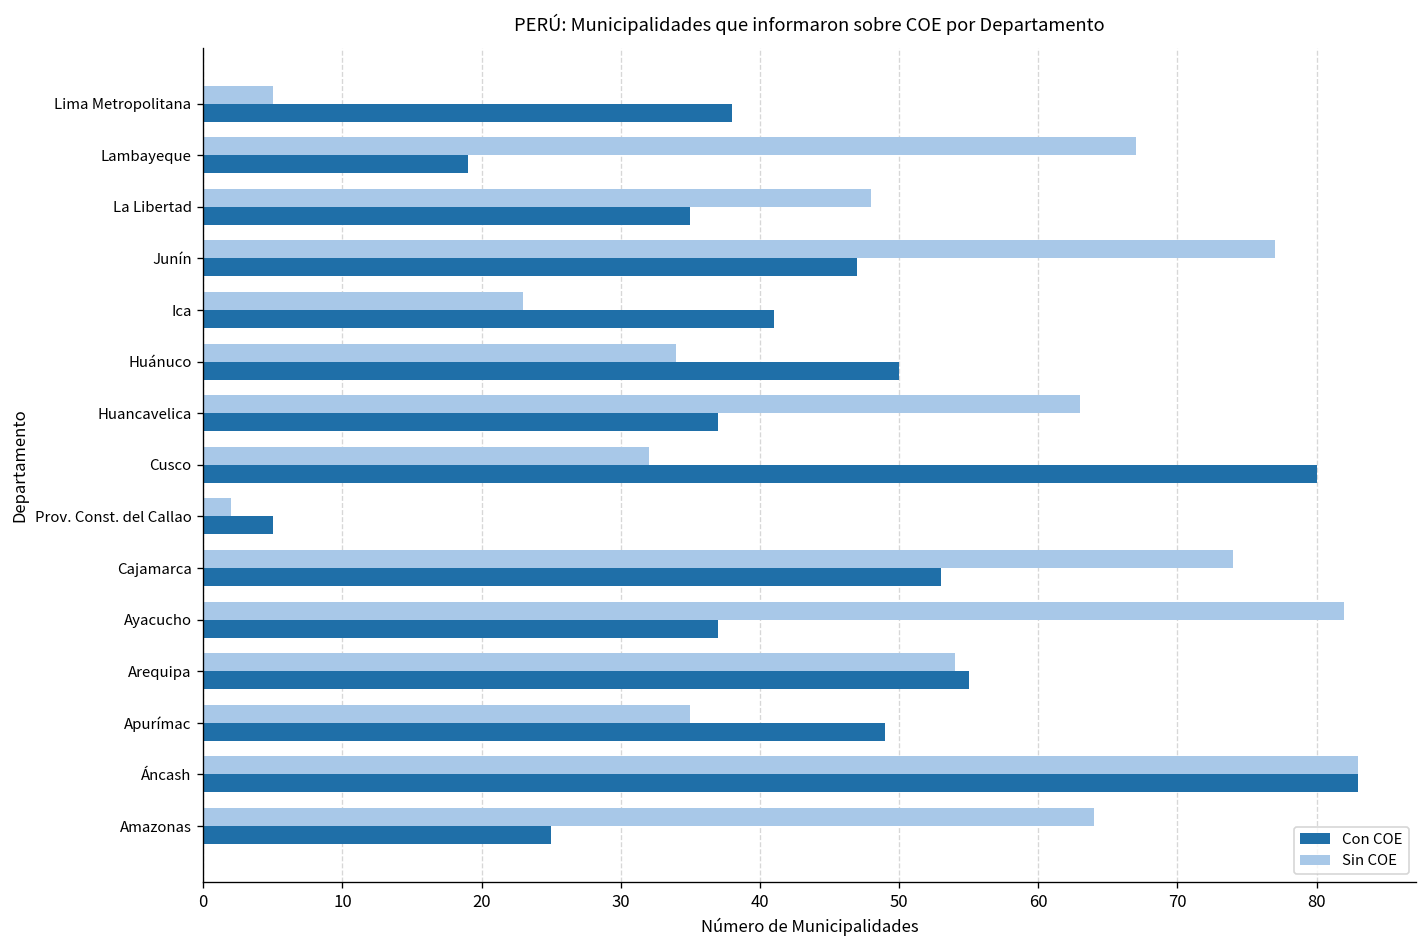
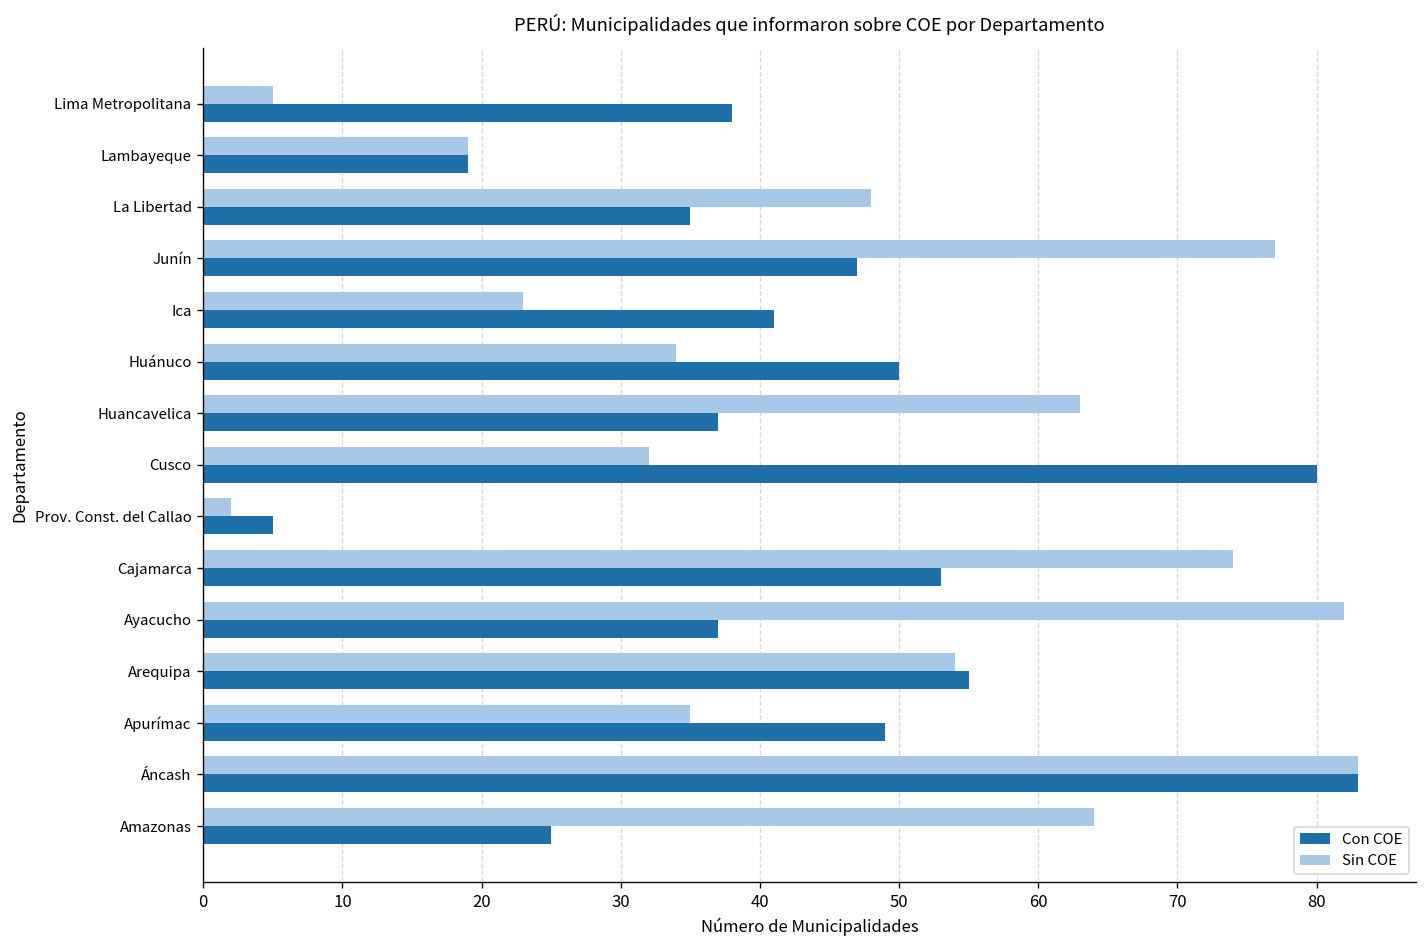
Sin COE, Lambayeque: 67 -> 19
